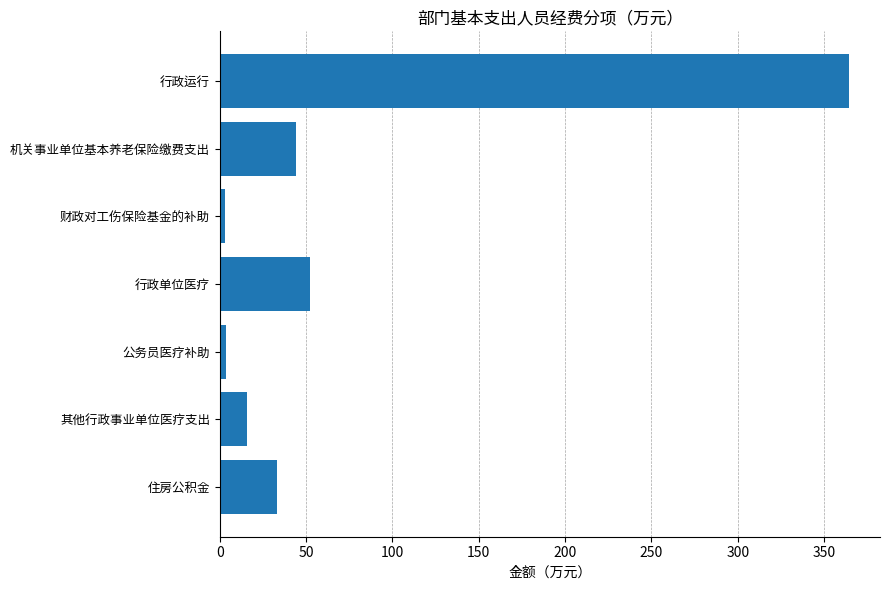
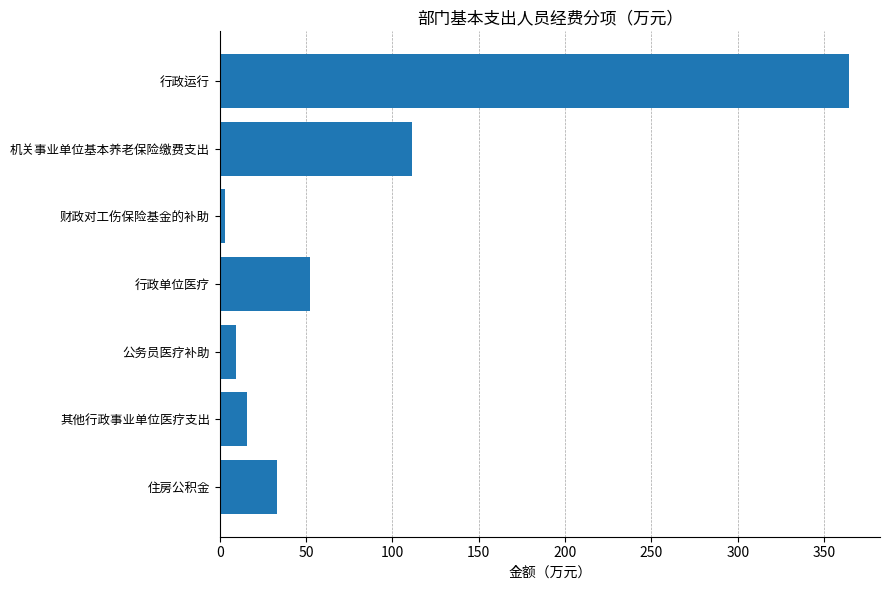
机关事业单位基本养老保险缴费支出: 44 -> 111
公务员医疗补助: 3 -> 9
